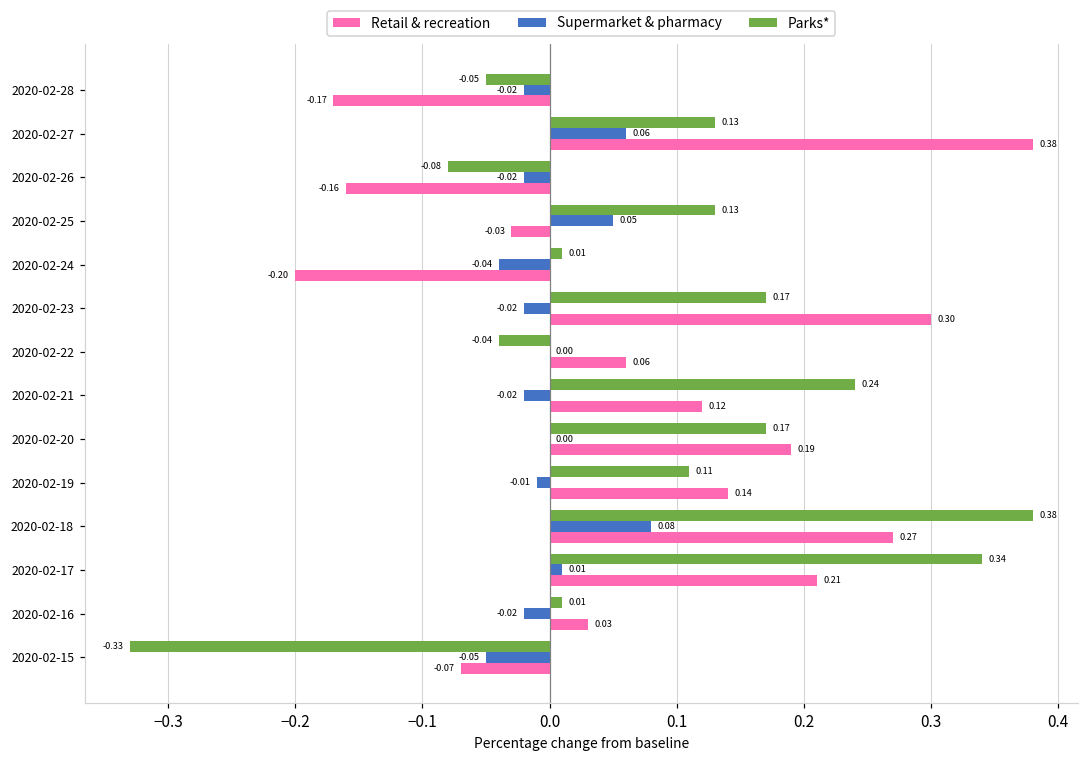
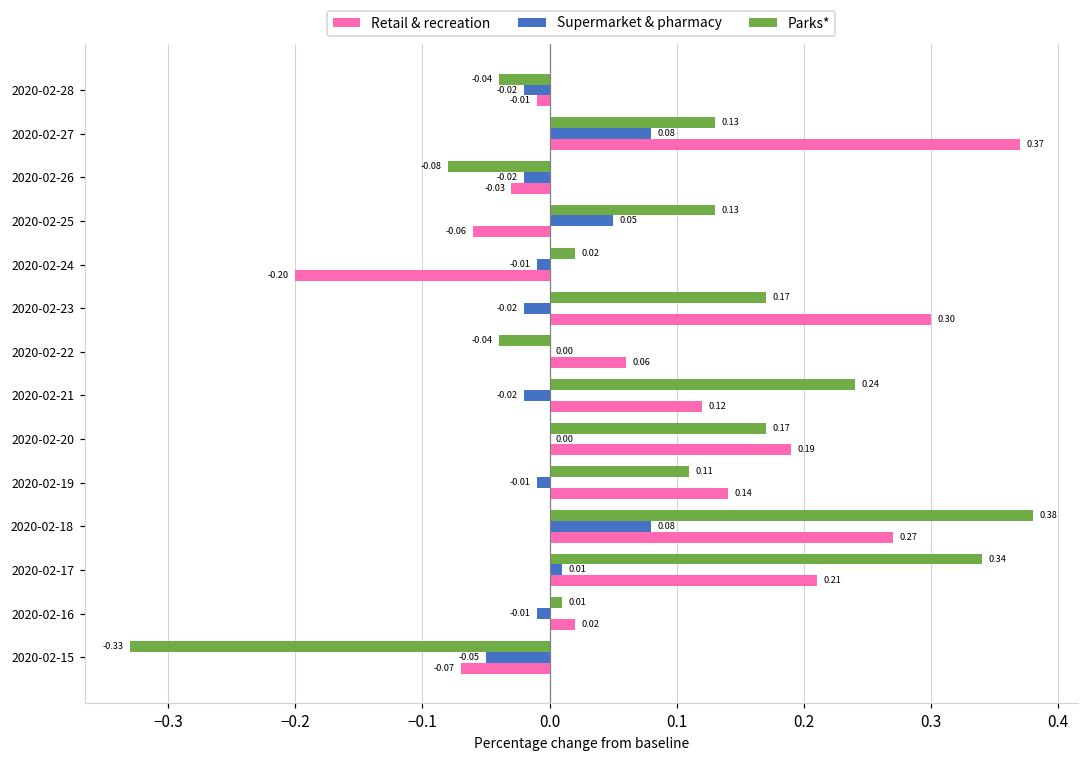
Parks*, 2020-02-28: -0.05 -> -0.04
Retail & recreation, 2020-02-28: -0.17 -> -0.01
Supermarket & pharmacy, 2020-02-27: 0.06 -> 0.08
Retail & recreation, 2020-02-27: 0.38 -> 0.37
Retail & recreation, 2020-02-26: -0.16 -> -0.03
Retail & recreation, 2020-02-25: -0.03 -> -0.06
Parks*, 2020-02-24: 0.01 -> 0.02
Supermarket & pharmacy, 2020-02-24: -0.04 -> -0.01
Supermarket & pharmacy, 2020-02-16: -0.02 -> -0.01
Retail & recreation, 2020-02-16: 0.03 -> 0.02
